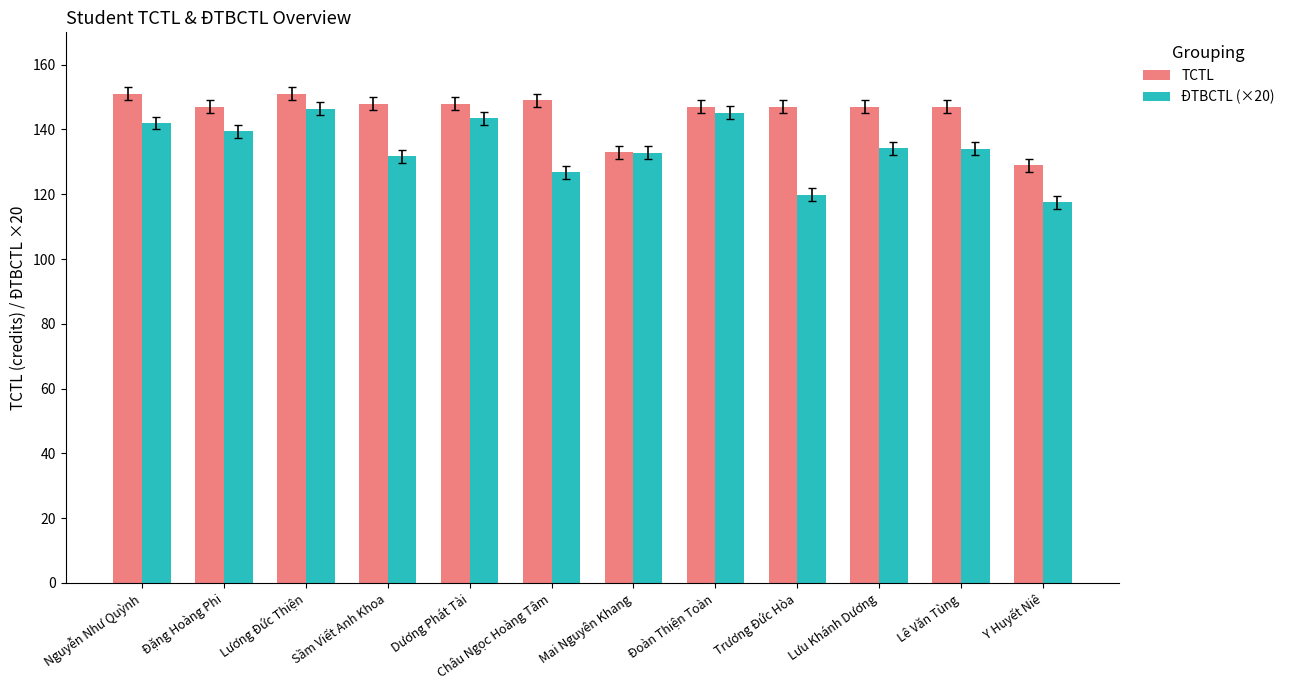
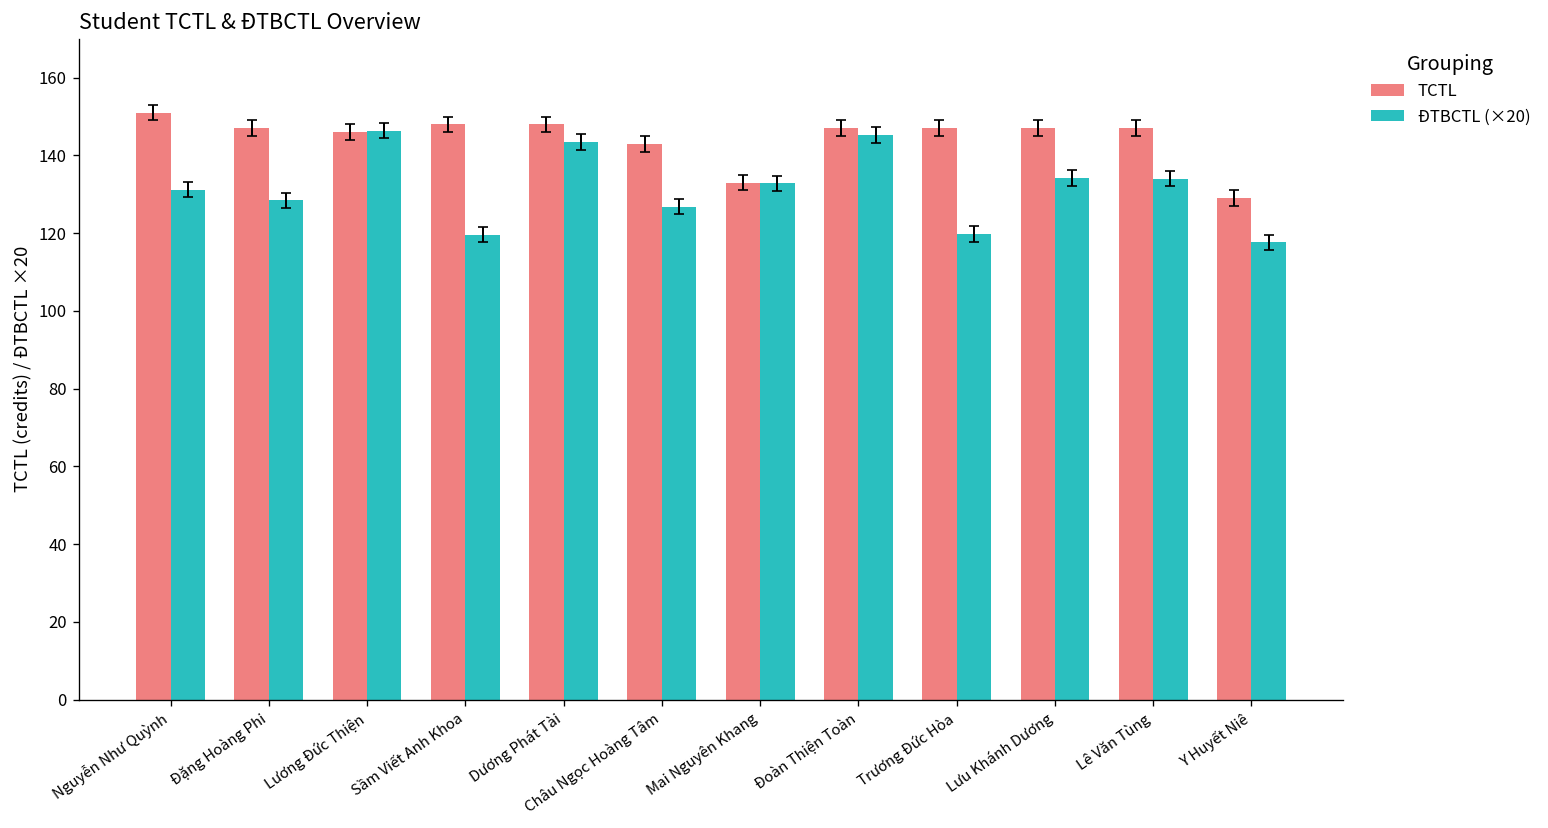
ĐTBCTL (×20), Nguyễn Như Quỳnh: 142 -> 131
ĐTBCTL (×20), Đặng Hoàng Phi: 139 -> 128
TCTL, Lương Đức Thiện: 151 -> 146
ĐTBCTL (×20), Sầm Viết Anh Khoa: 132 -> 120
TCTL, Châu Ngọc Hoàng Tâm: 149 -> 143
